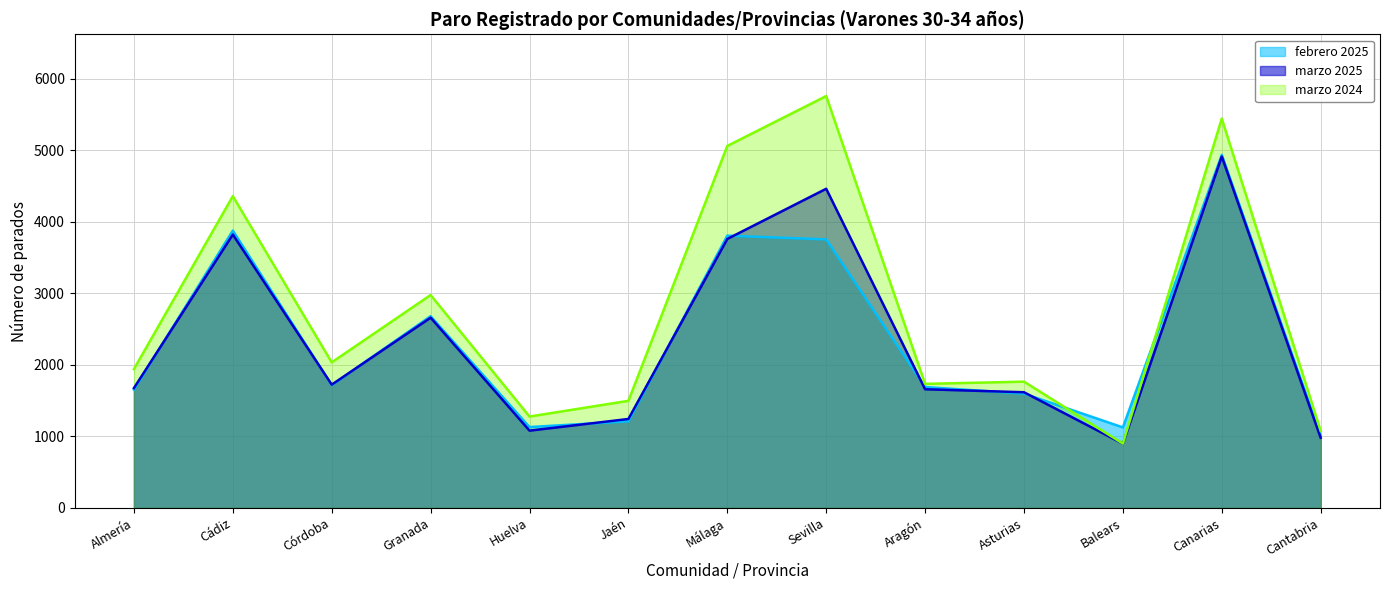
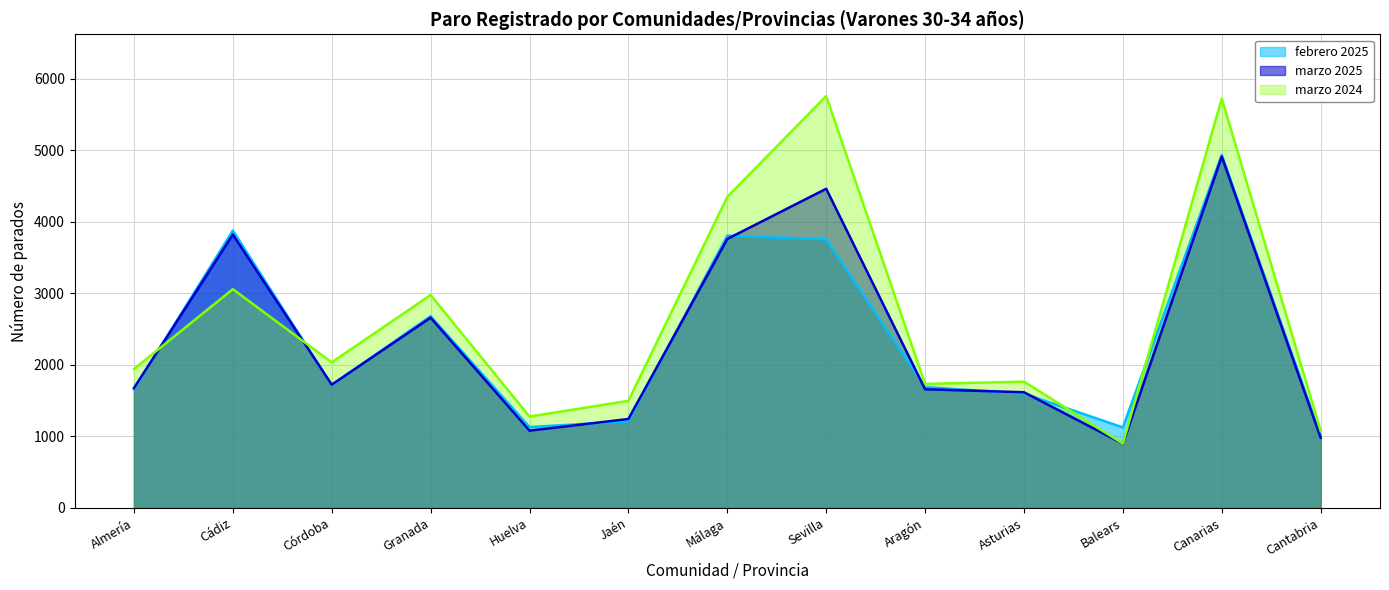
marzo 2024, Cádiz: 4400 -> 3100
marzo 2024, Málaga: 5100 -> 4300
marzo 2024, Canarias: 5400 -> 5700
